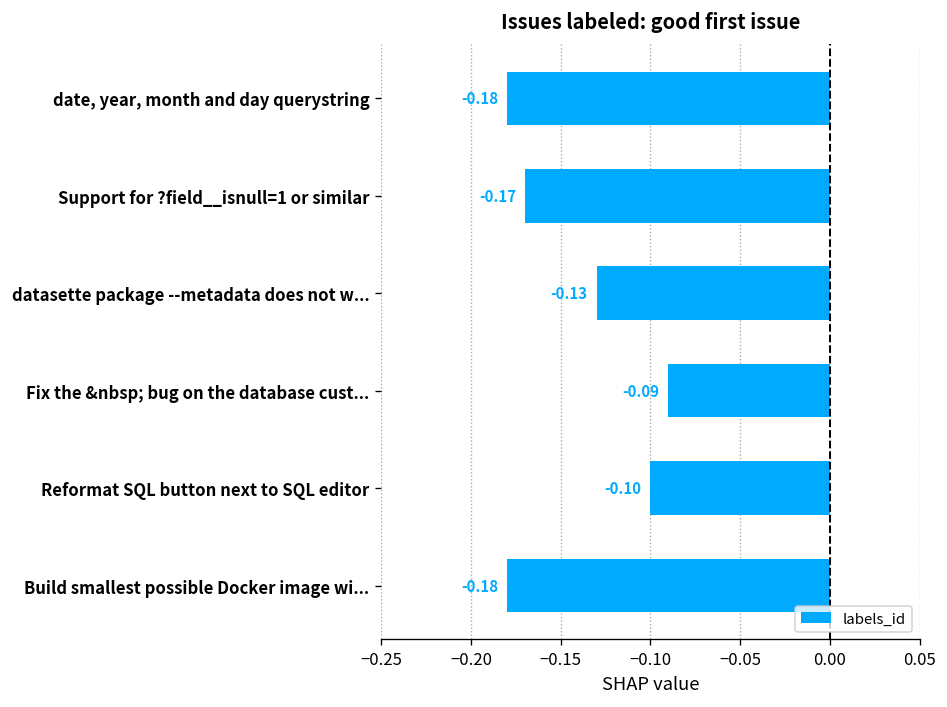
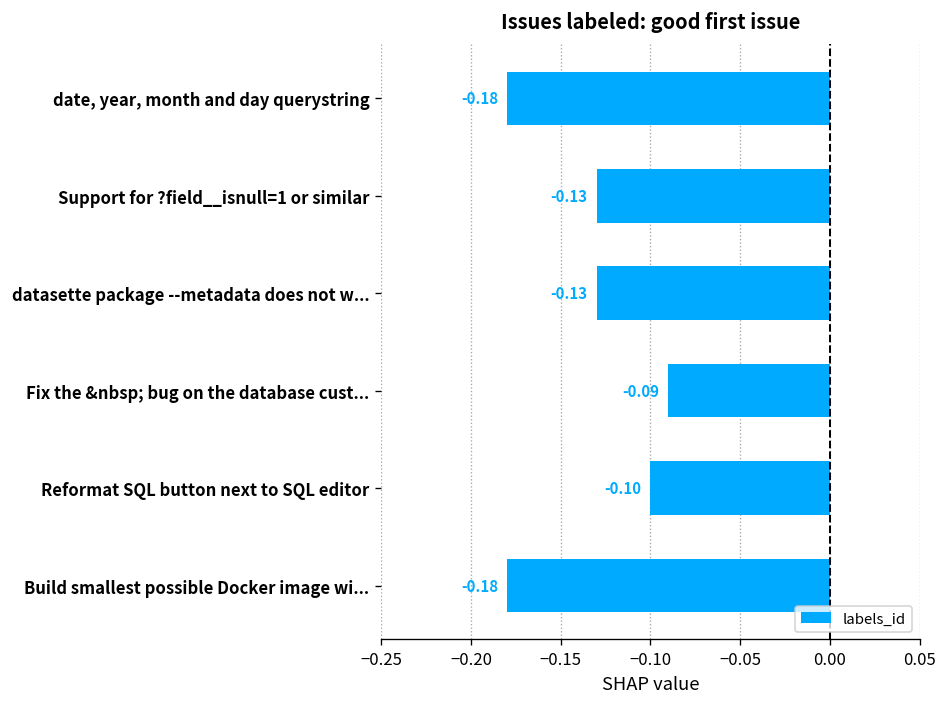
Support for ?field__isnull=1 or similar: -0.17 -> -0.13
